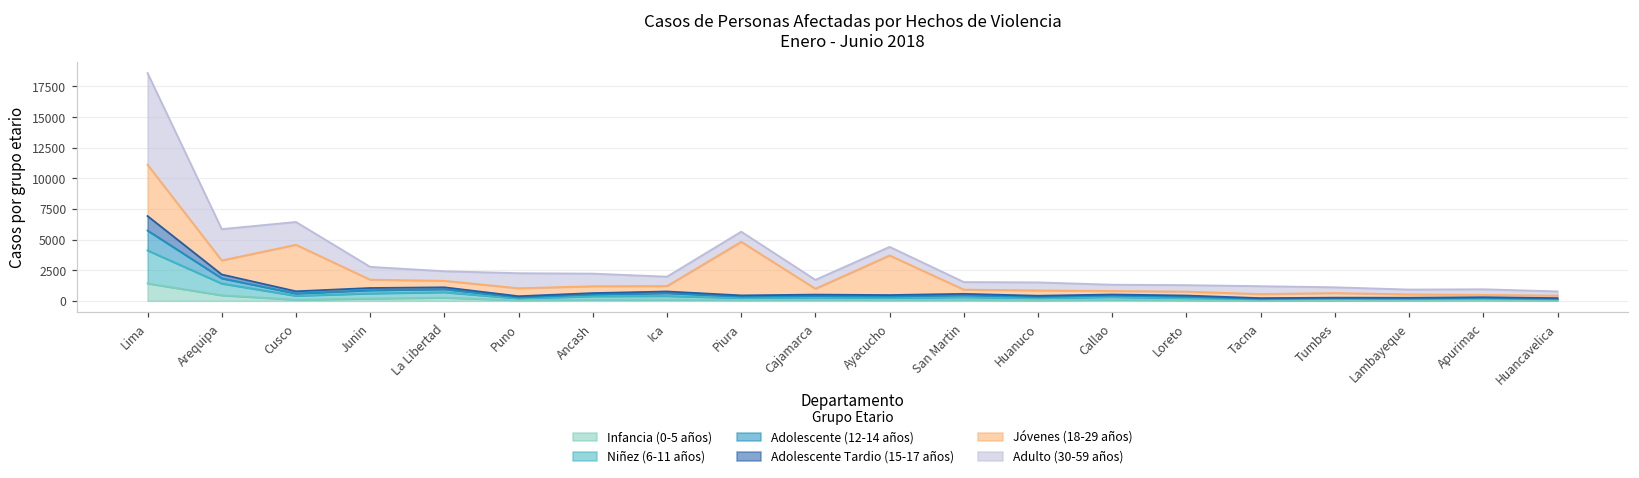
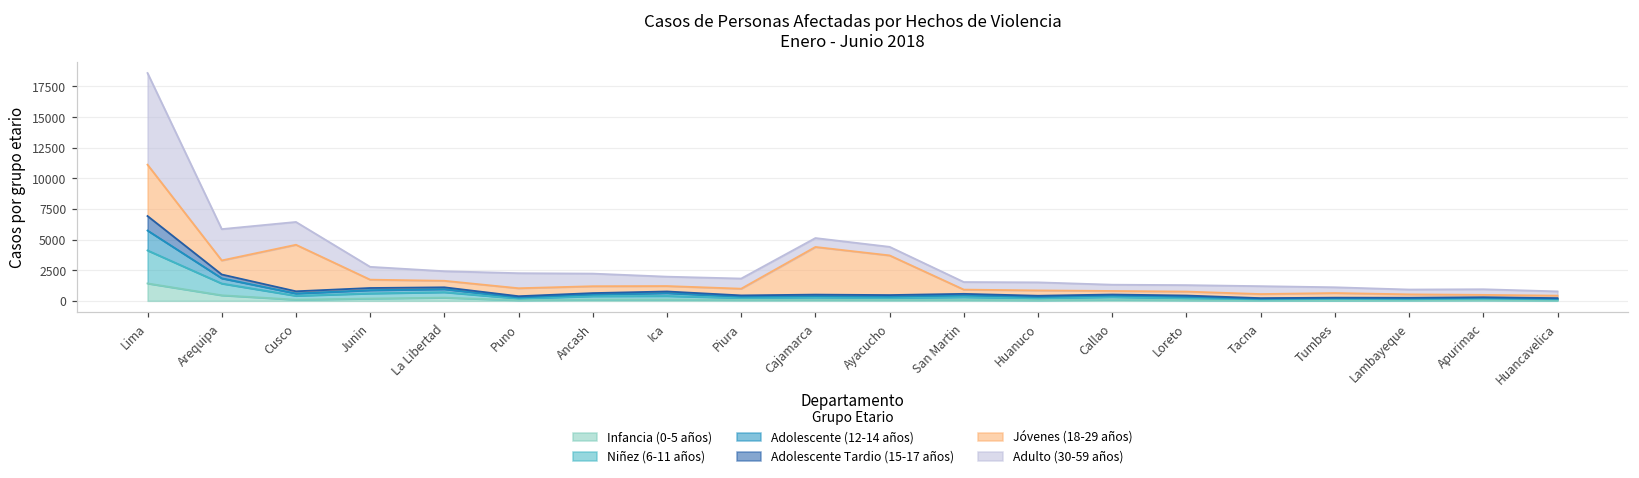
Jóvenes (18-29 años), Piura: 4400 -> 500
Jóvenes (18-29 años), Cajamarca: 500 -> 3900
